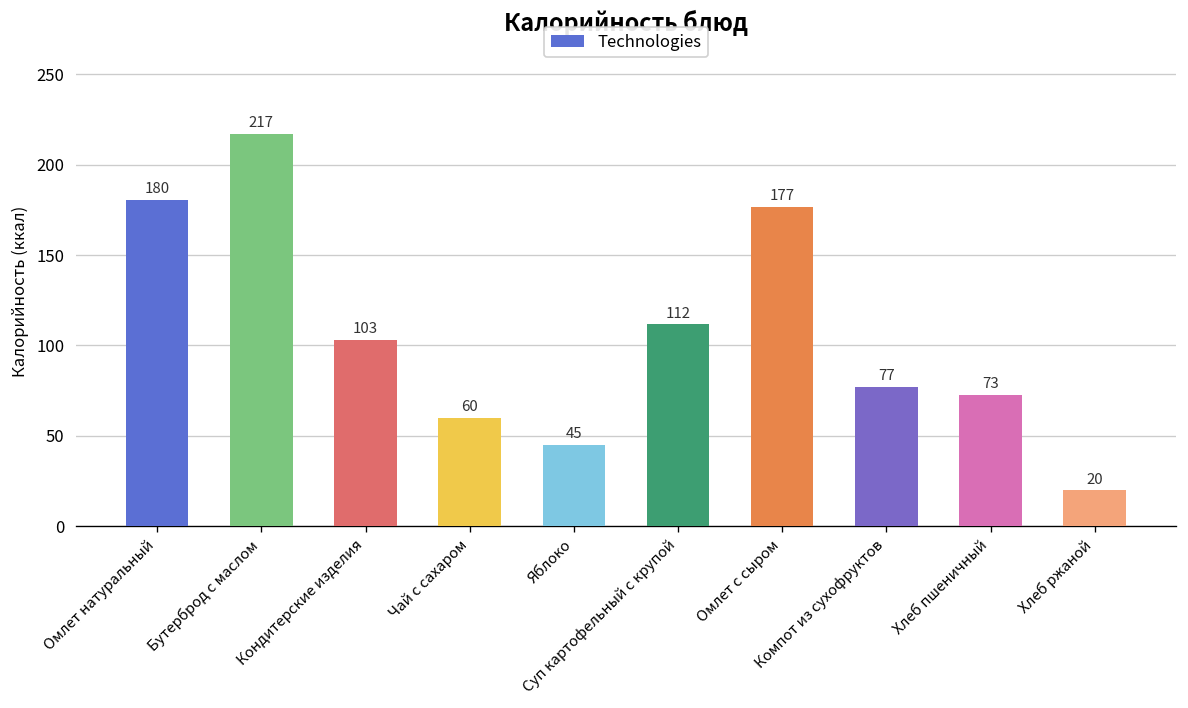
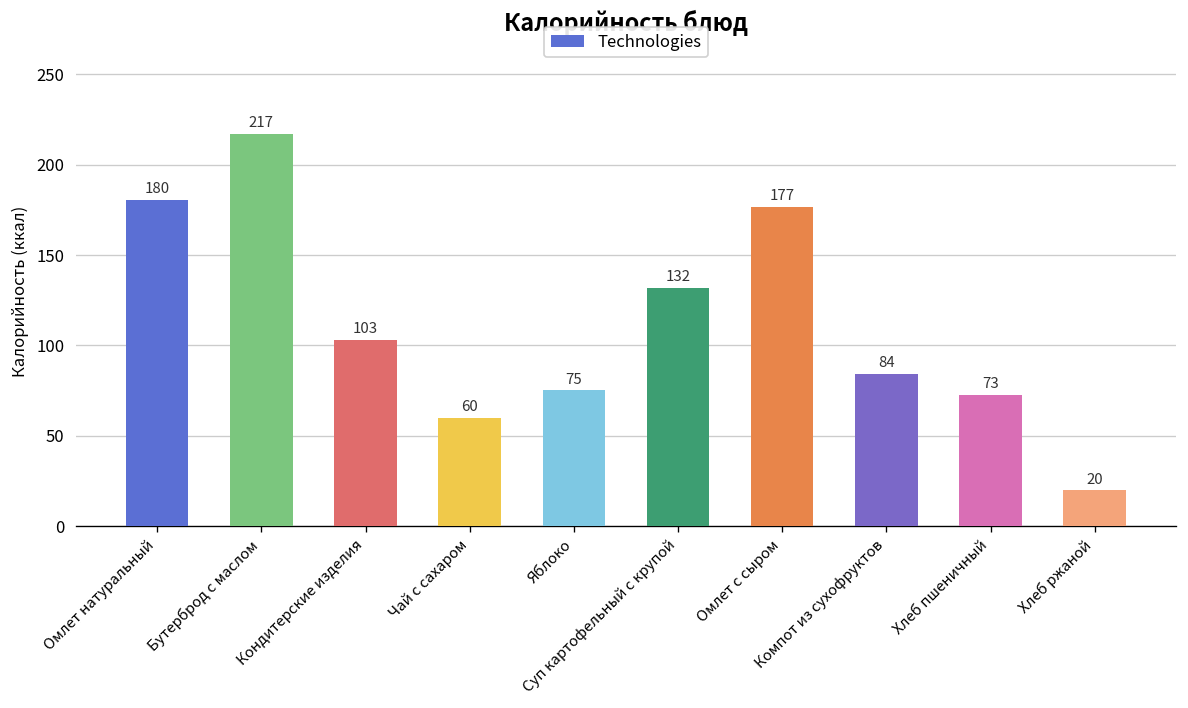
Яблоко: 45 -> 75
Суп картофельный с крупой: 112 -> 132
Компот из сухофруктов: 77 -> 84
